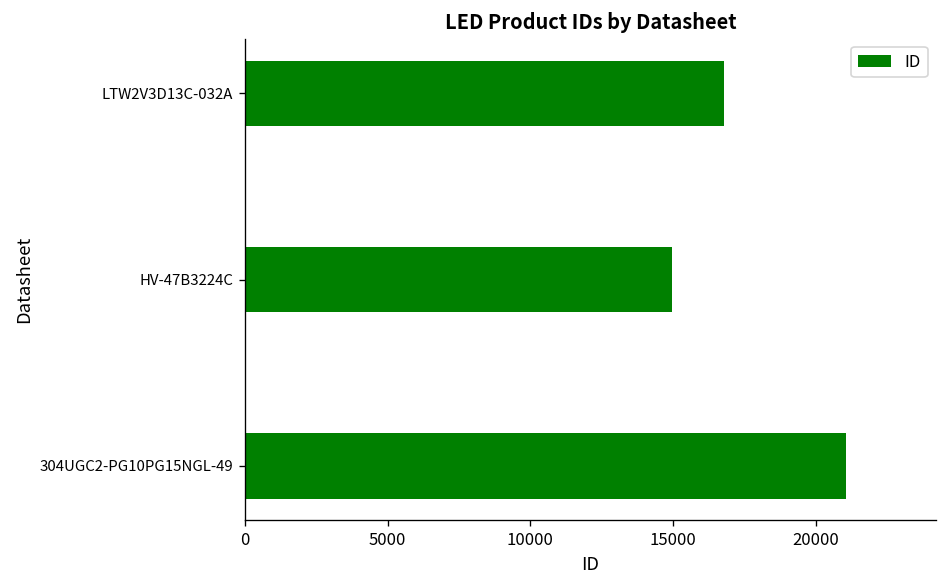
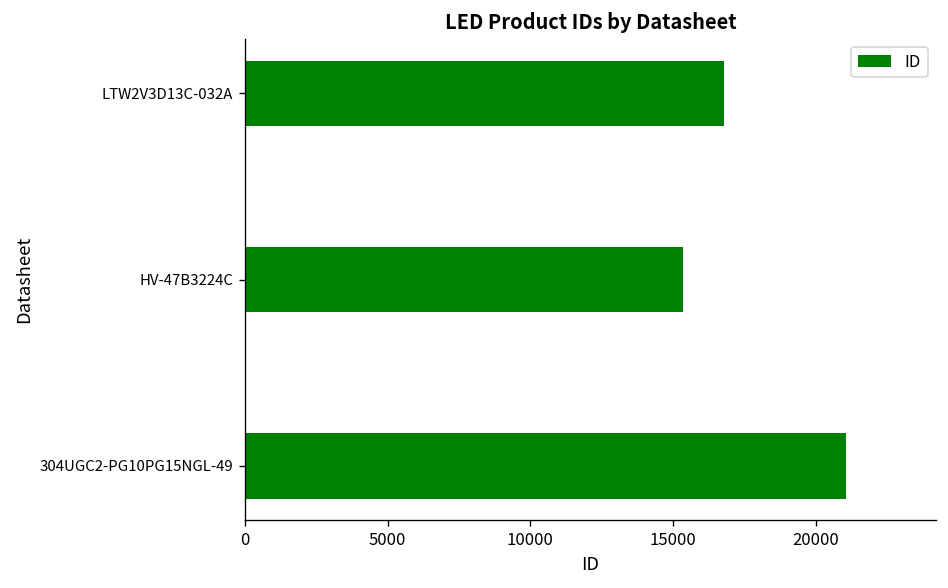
HV-47B3224C: 14900 -> 15400
